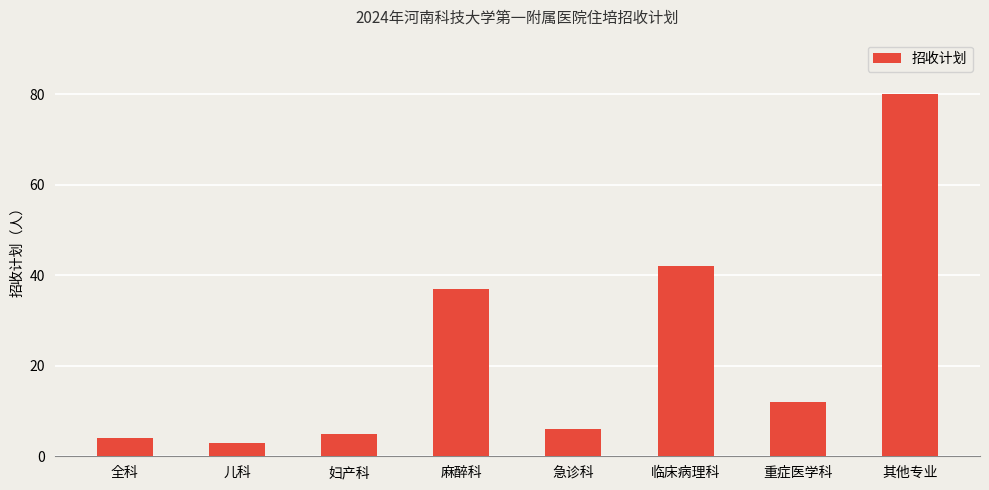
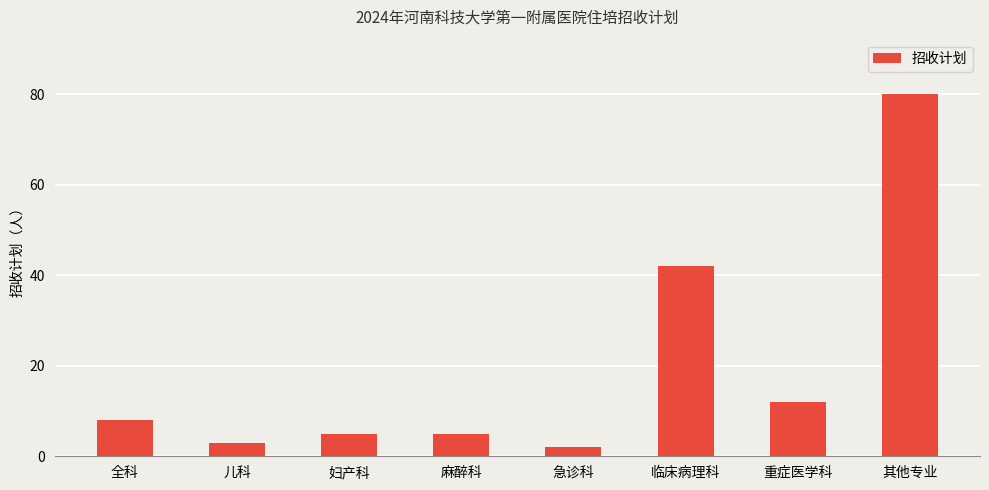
全科: 4 -> 8
麻醉科: 37 -> 5
急诊科: 6 -> 2
